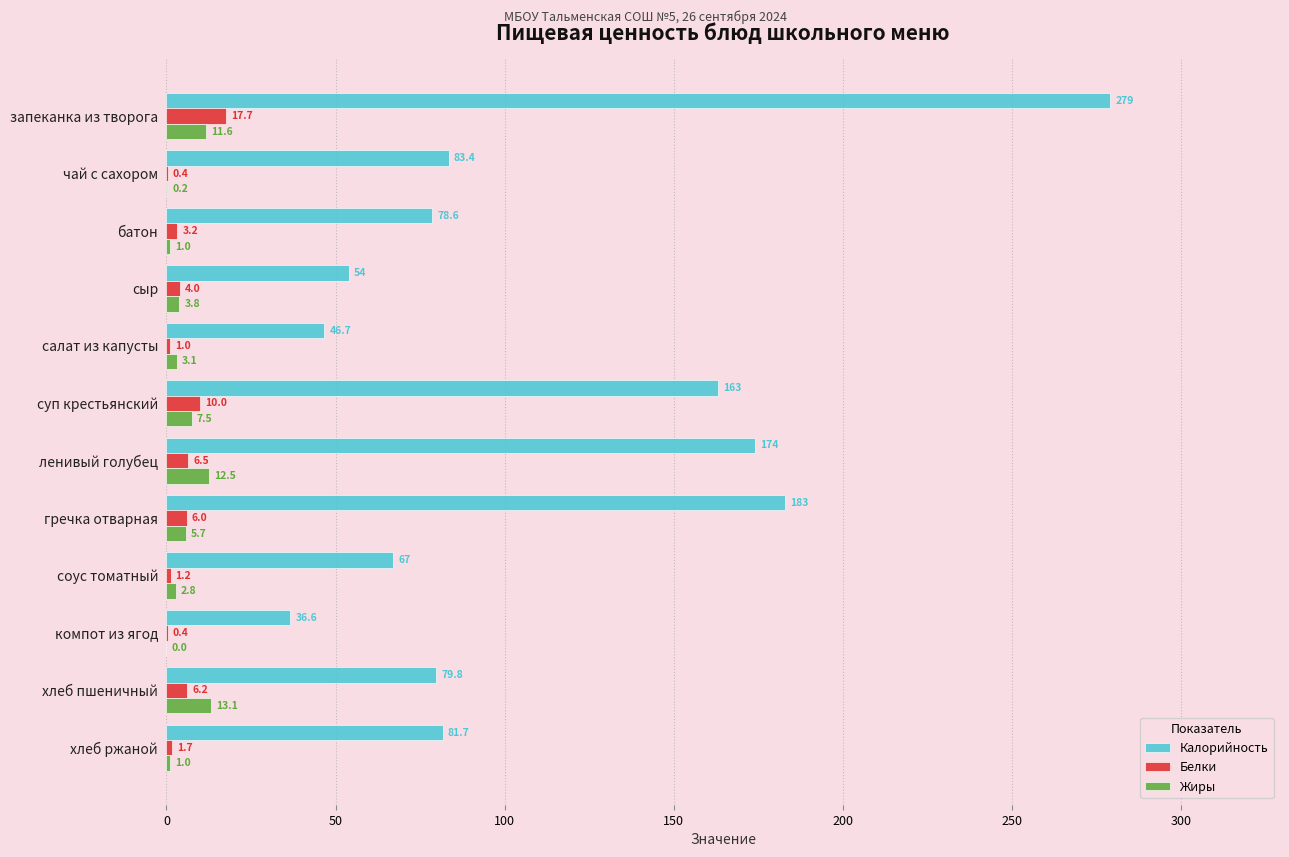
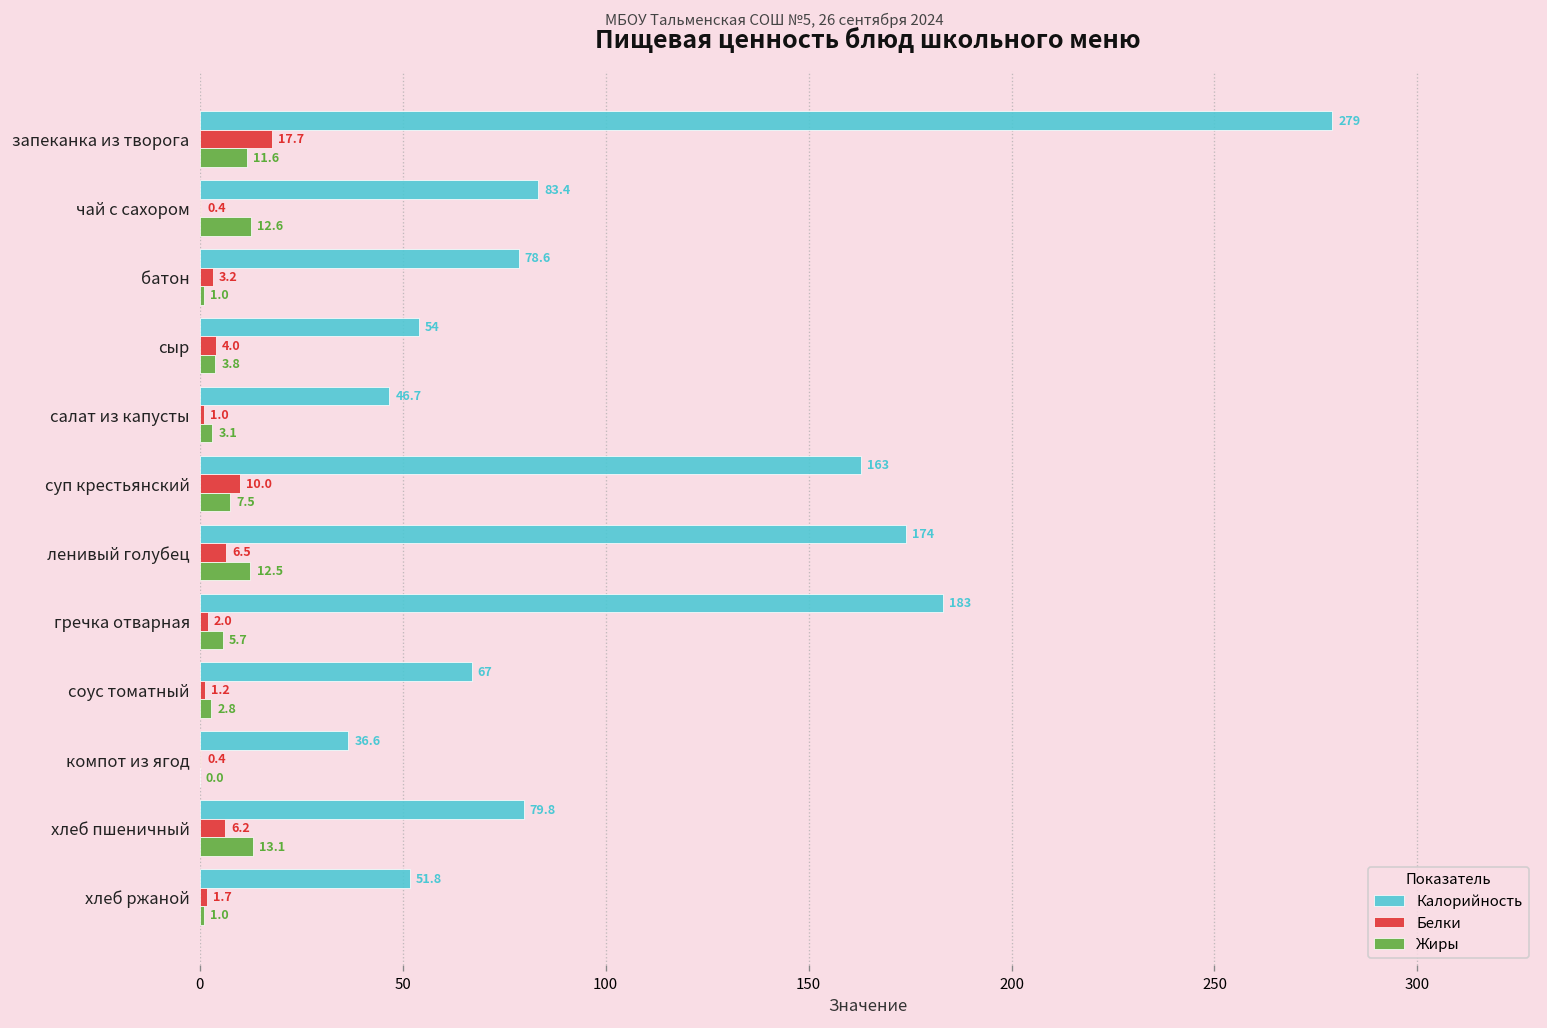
Жиры, чай с сахором: 0.2 -> 12.6
Белки, гречка отварная: 6.0 -> 2.0
Калорийность, хлеб ржаной: 81.7 -> 51.8
